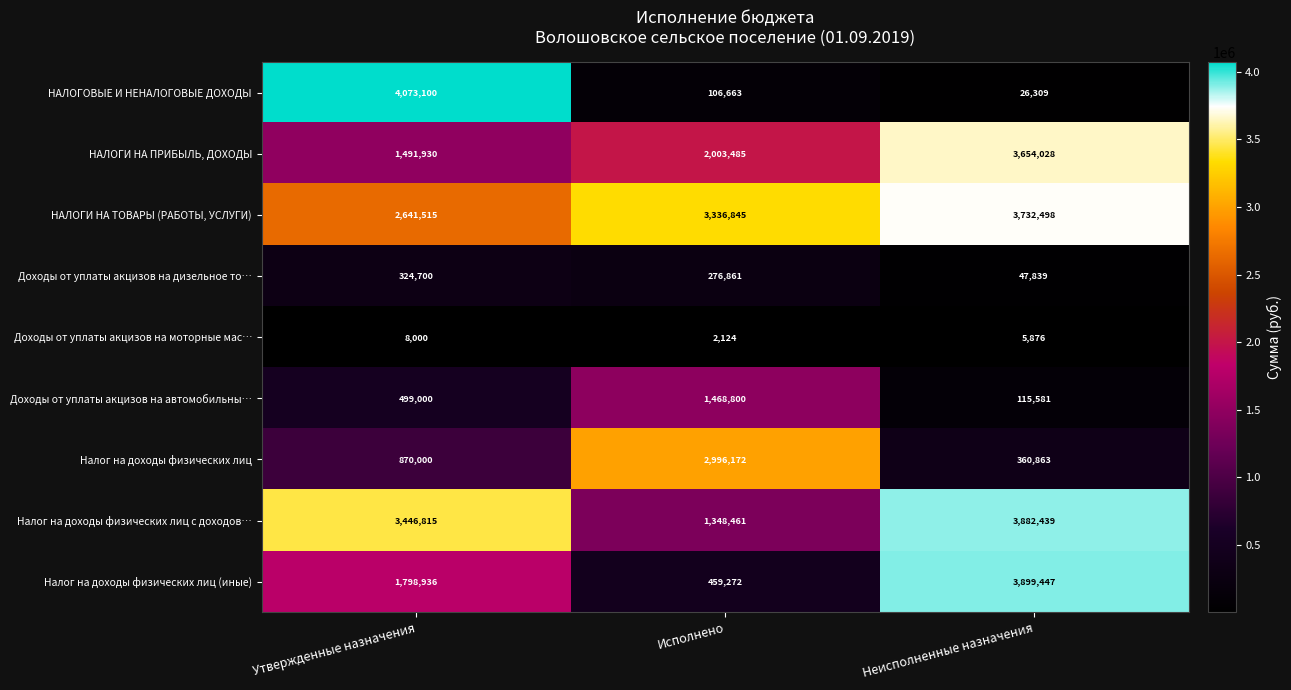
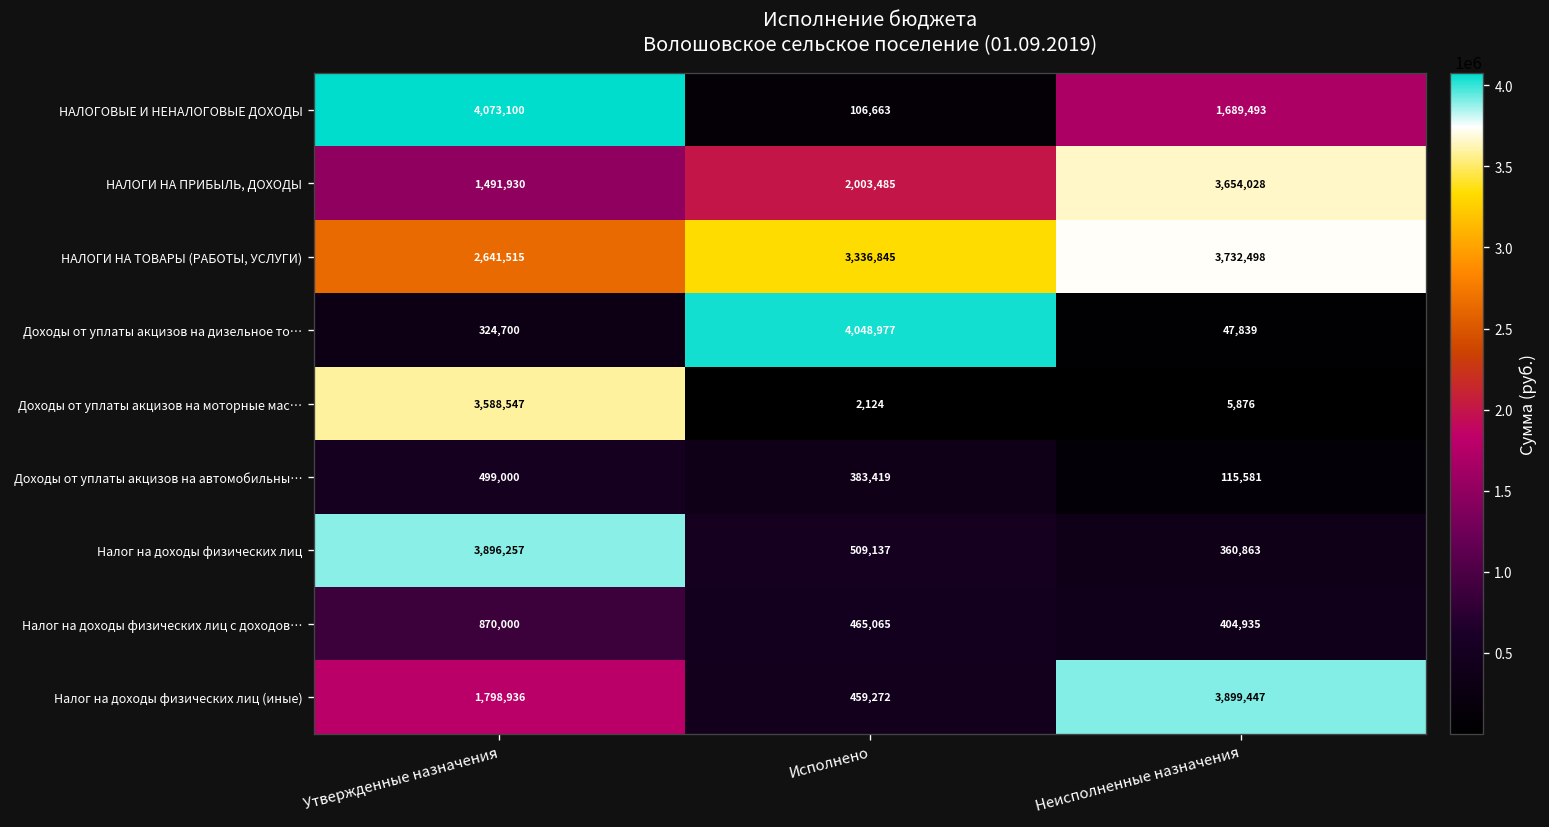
НАЛОГОВЫЕ И НЕНАЛОГОВЫЕ ДОХОДЫ, Неисполненные назначения: 26,309 -> 1,689,493
Доходы от уплаты акцизов на дизельное то…, Исполнено: 276,861 -> 4,048,977
Доходы от уплаты акцизов на моторные мас…, Утвержденные назначения: 8,000 -> 3,588,547
Доходы от уплаты акцизов на автомобильны…, Исполнено: 1,468,800 -> 383,419
Налог на доходы физических лиц, Утвержденные назначения: 870,000 -> 3,896,257
Налог на доходы физических лиц, Исполнено: 2,996,172 -> 509,137
Налог на доходы физических лиц с доходов…, Утвержденные назначения: 3,446,815 -> 870,000
Налог на доходы физических лиц с доходов…, Исполнено: 1,348,461 -> 465,065
Налог на доходы физических лиц с доходов…, Неисполненные назначения: 3,882,439 -> 404,935
